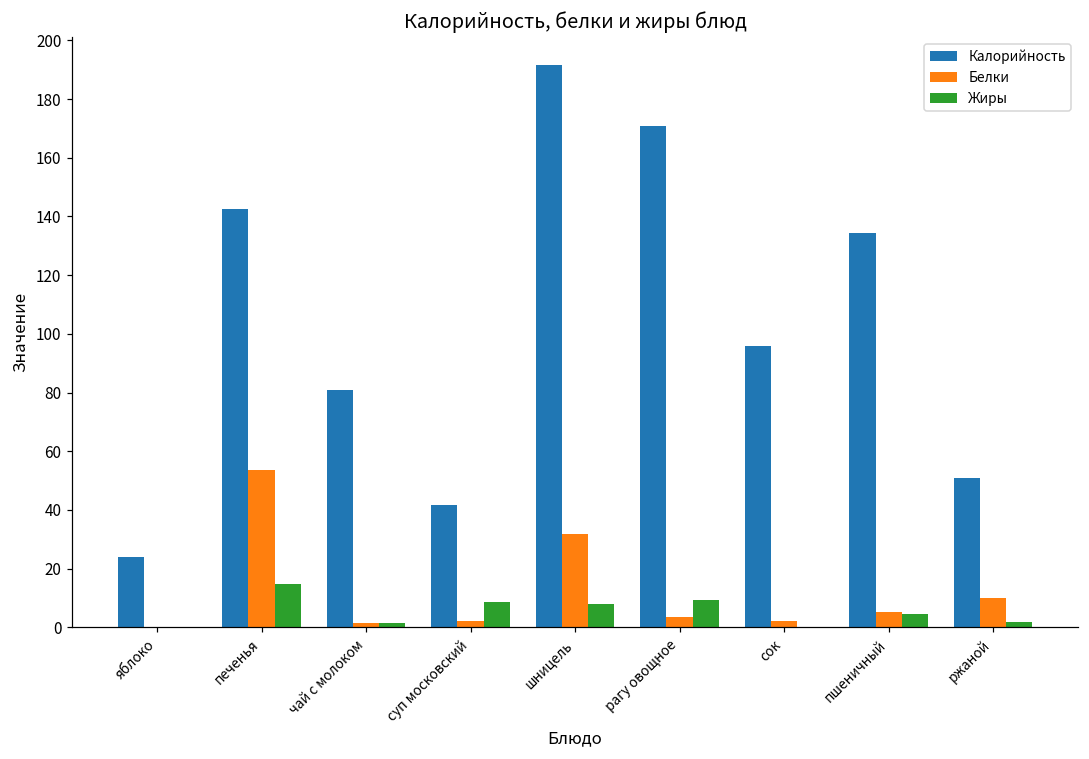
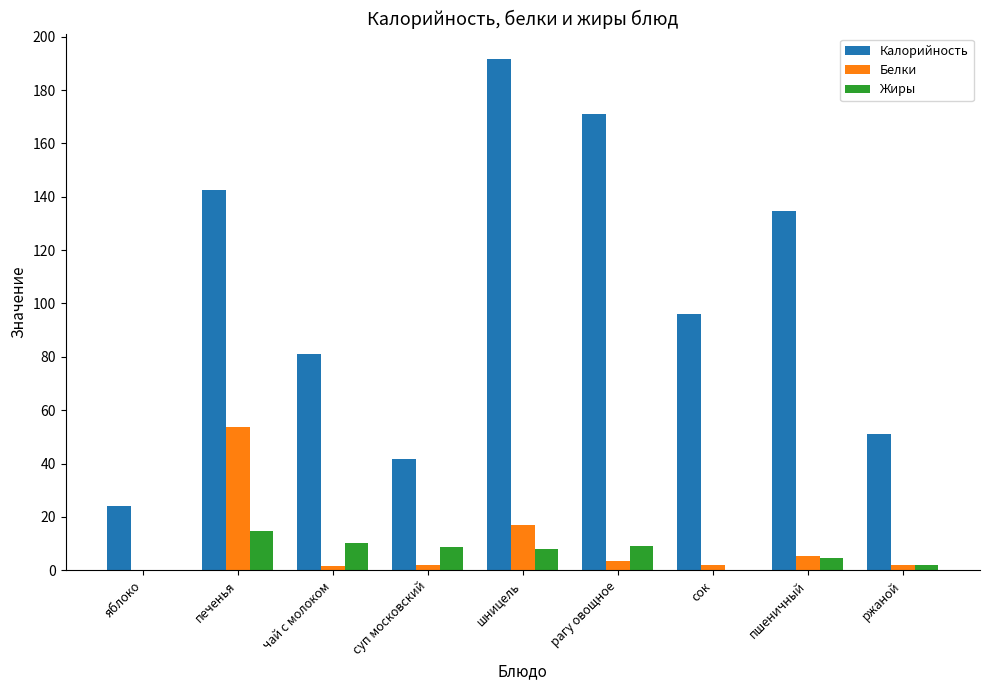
Жиры, чай с молоком: 1 -> 10
Белки, шницель: 32 -> 17
Белки, ржаной: 10 -> 2
